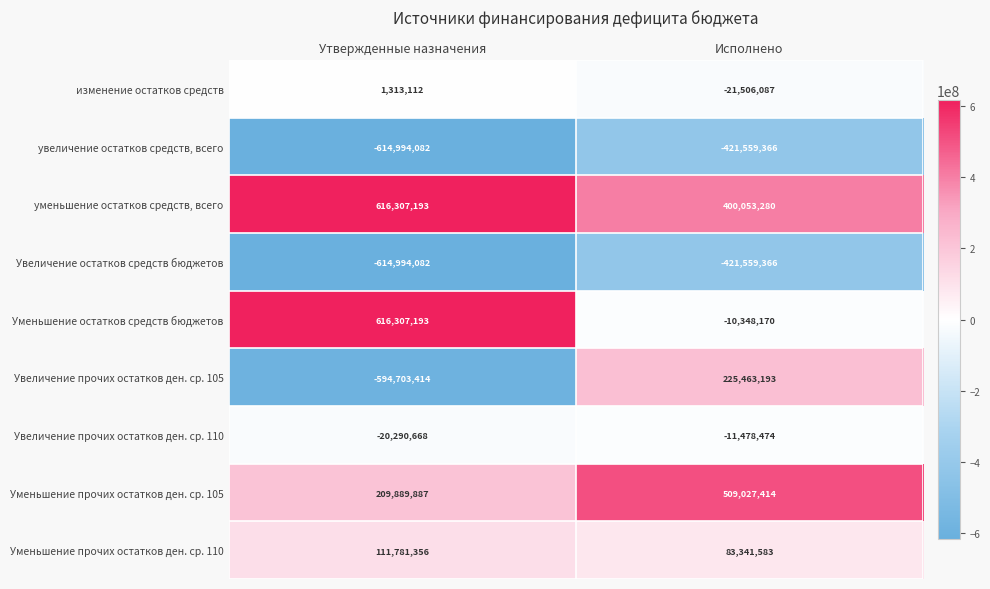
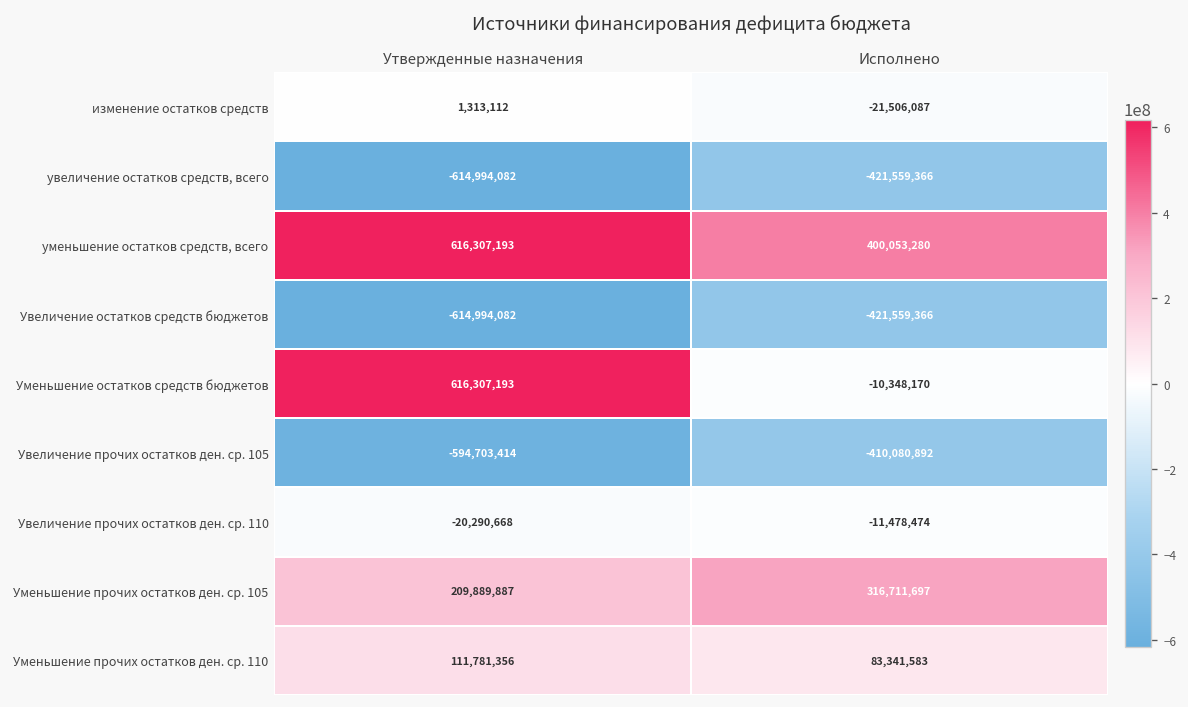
Увеличение прочих остатков ден. ср. 105, Исполнено: 225,463,193 -> -410,080,892
Уменьшение прочих остатков ден. ср. 105, Исполнено: 509,027,414 -> 316,711,697
